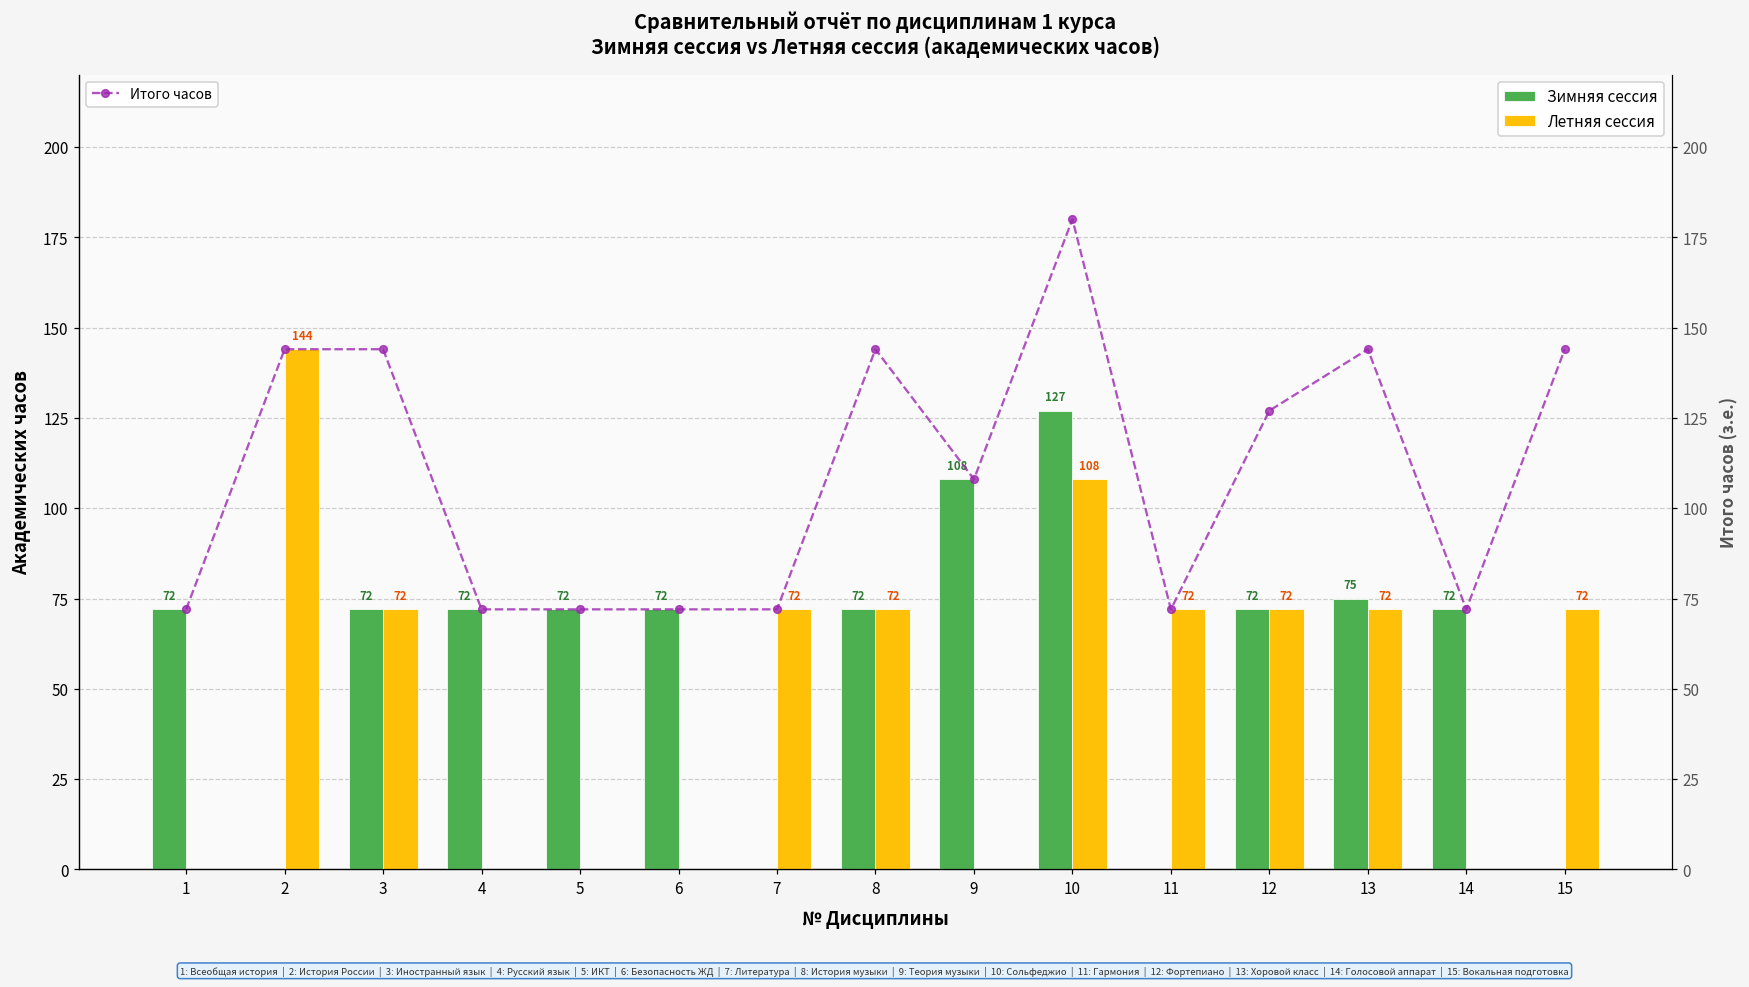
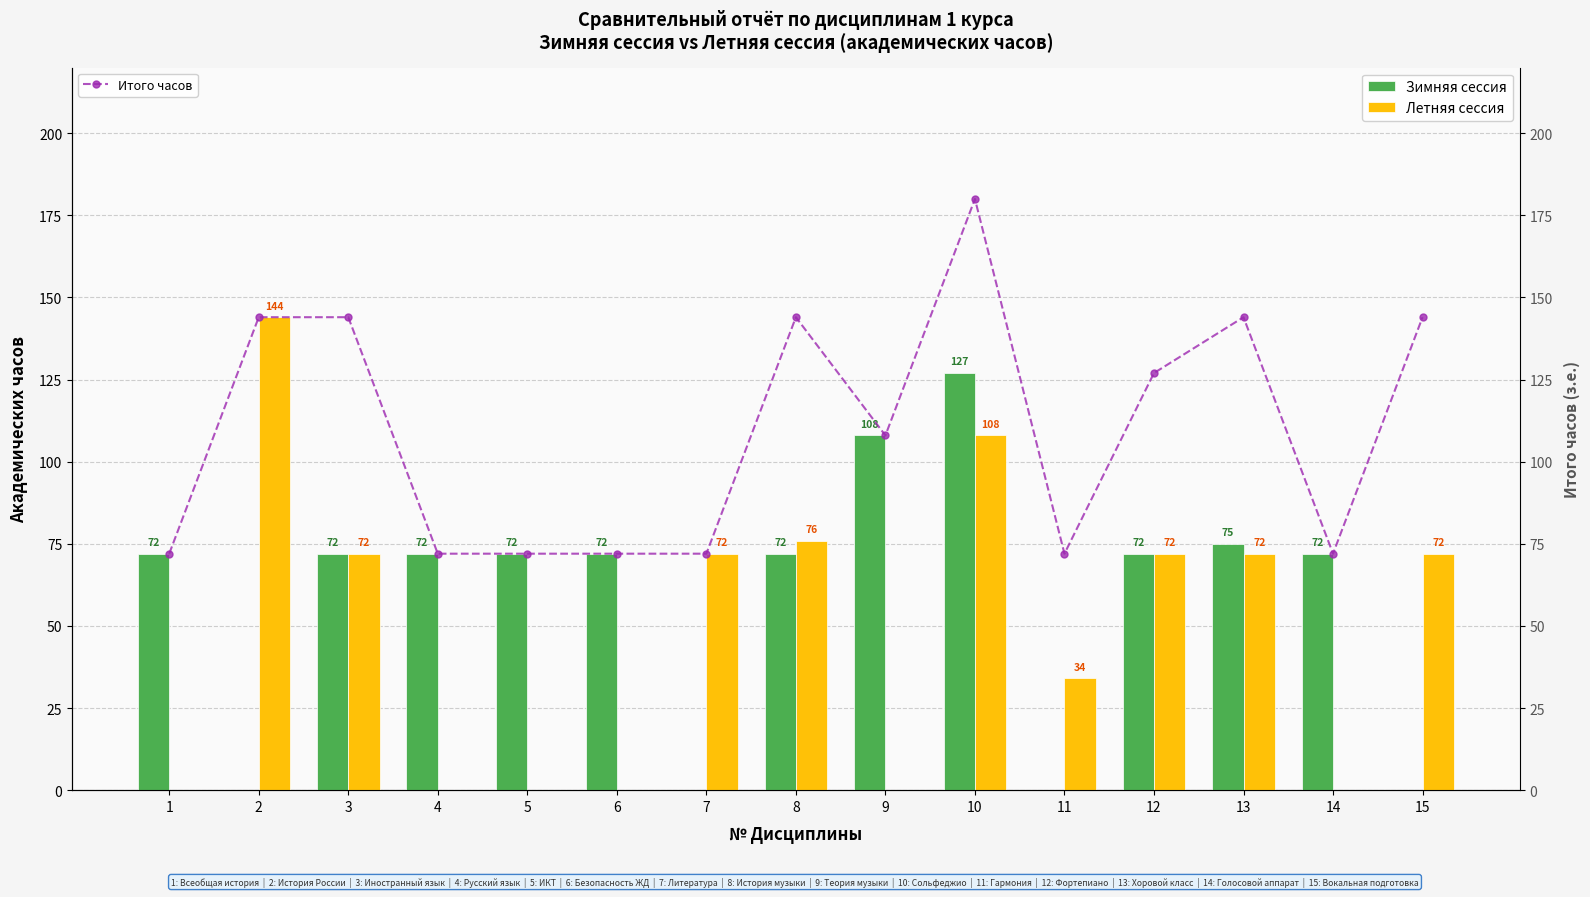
Летняя сессия, 8: 72 -> 76
Летняя сессия, 11: 72 -> 34
